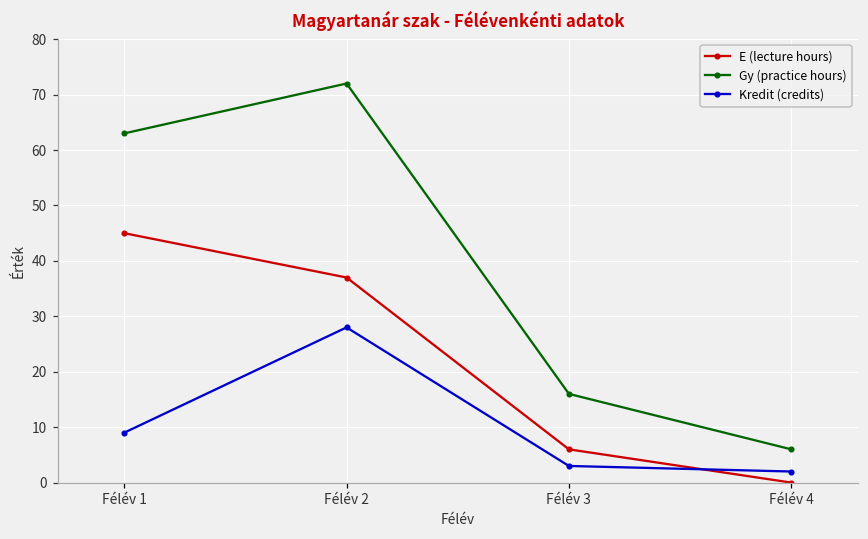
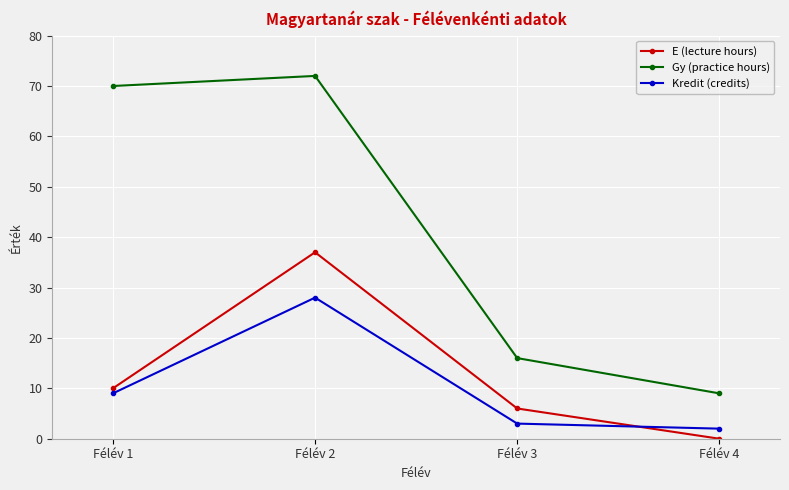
E (lecture hours), Félév 1: 45 -> 10
Gy (practice hours), Félév 1: 63 -> 70
Gy (practice hours), Félév 4: 6 -> 9
